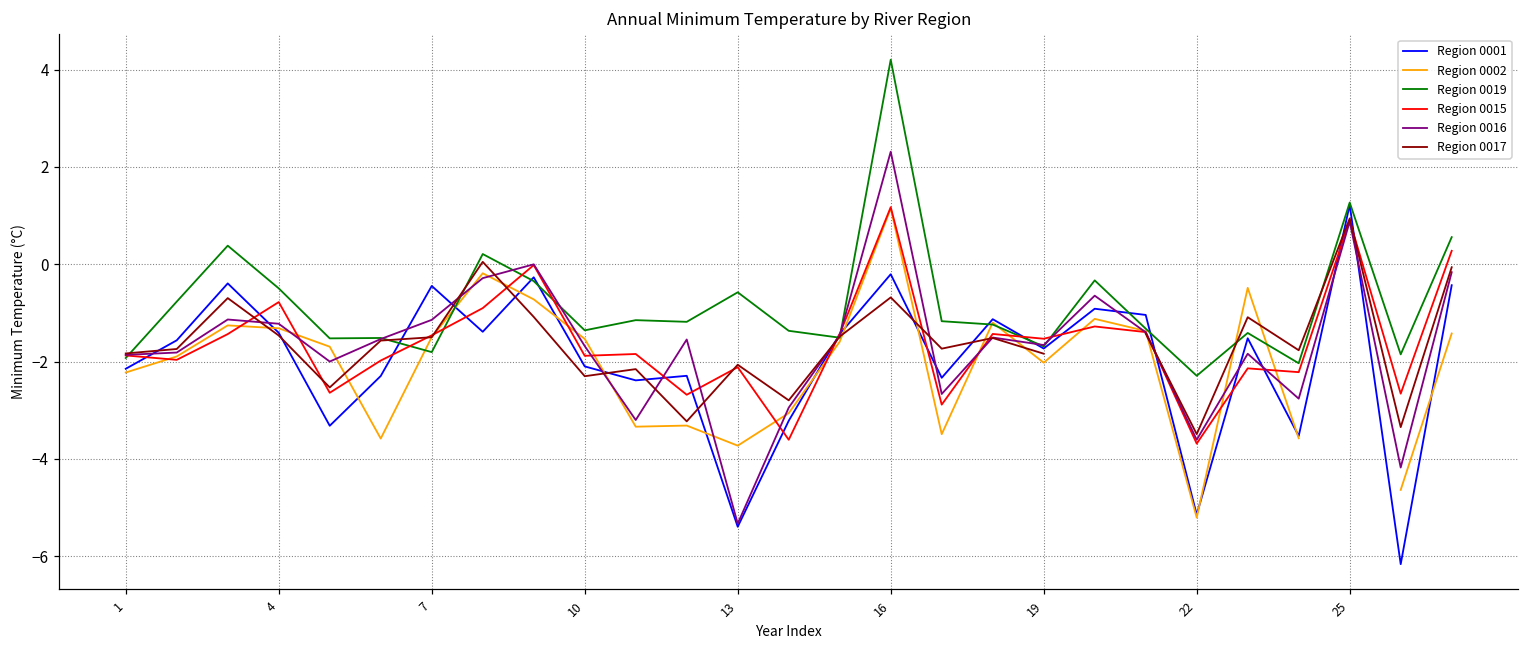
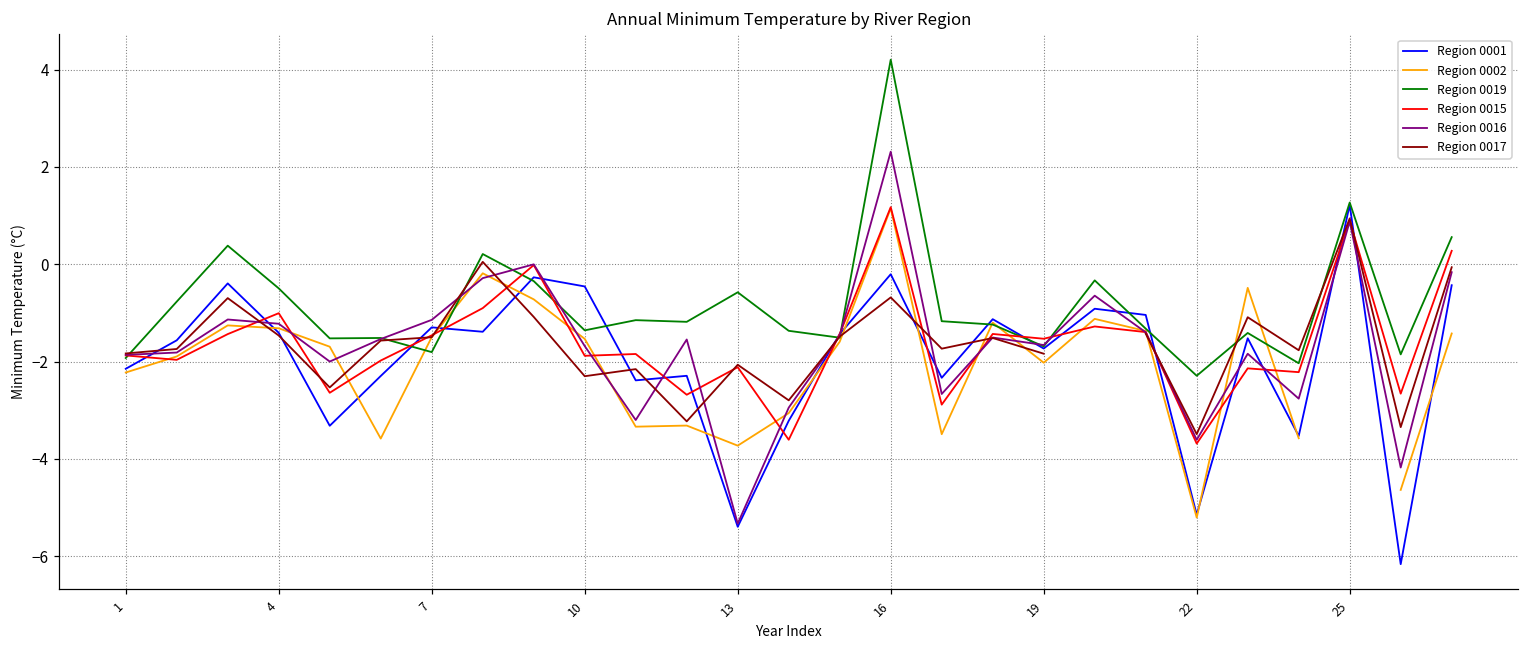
Region 0015, 4: -0.8 -> -1.0
Region 0001, 7: -0.4 -> -1.3
Region 0001, 10: -2.1 -> -0.5
